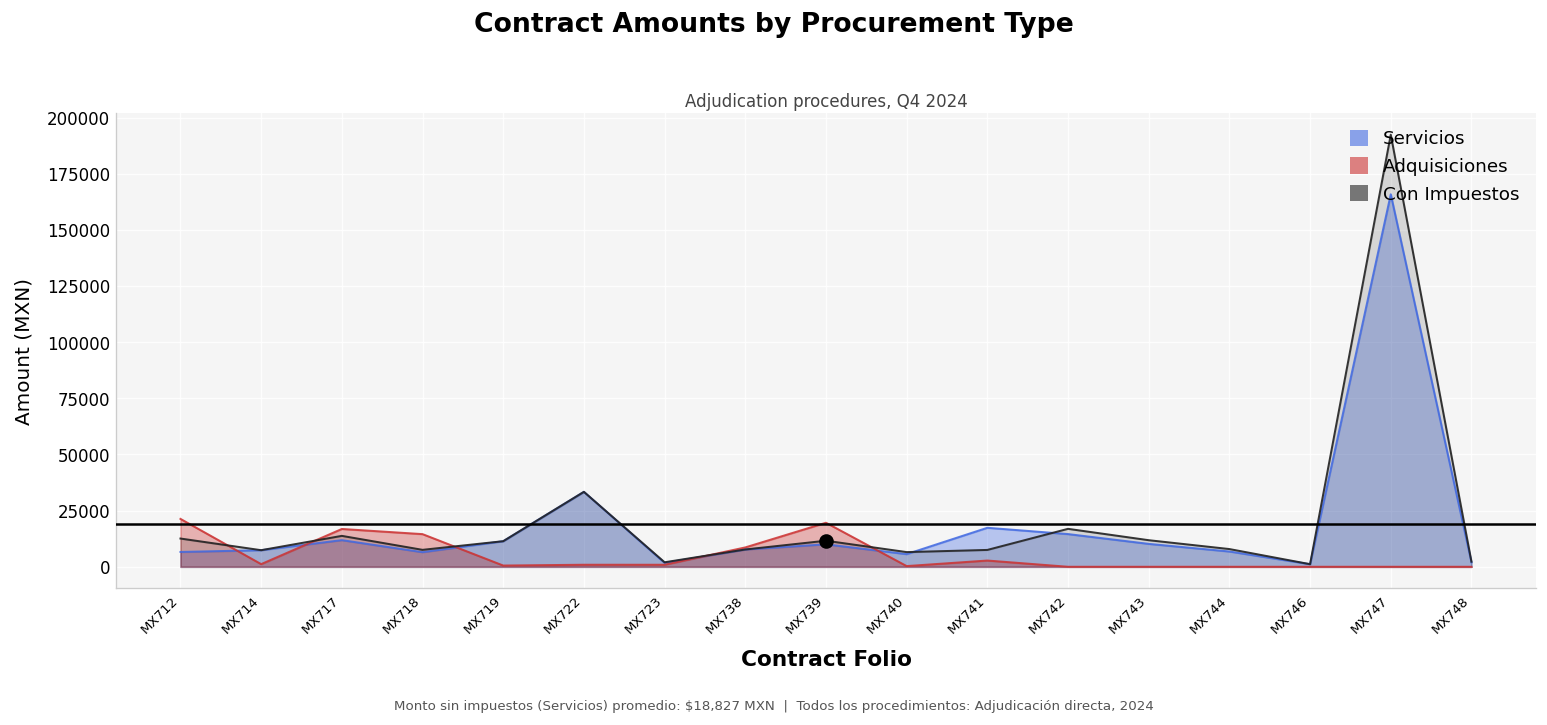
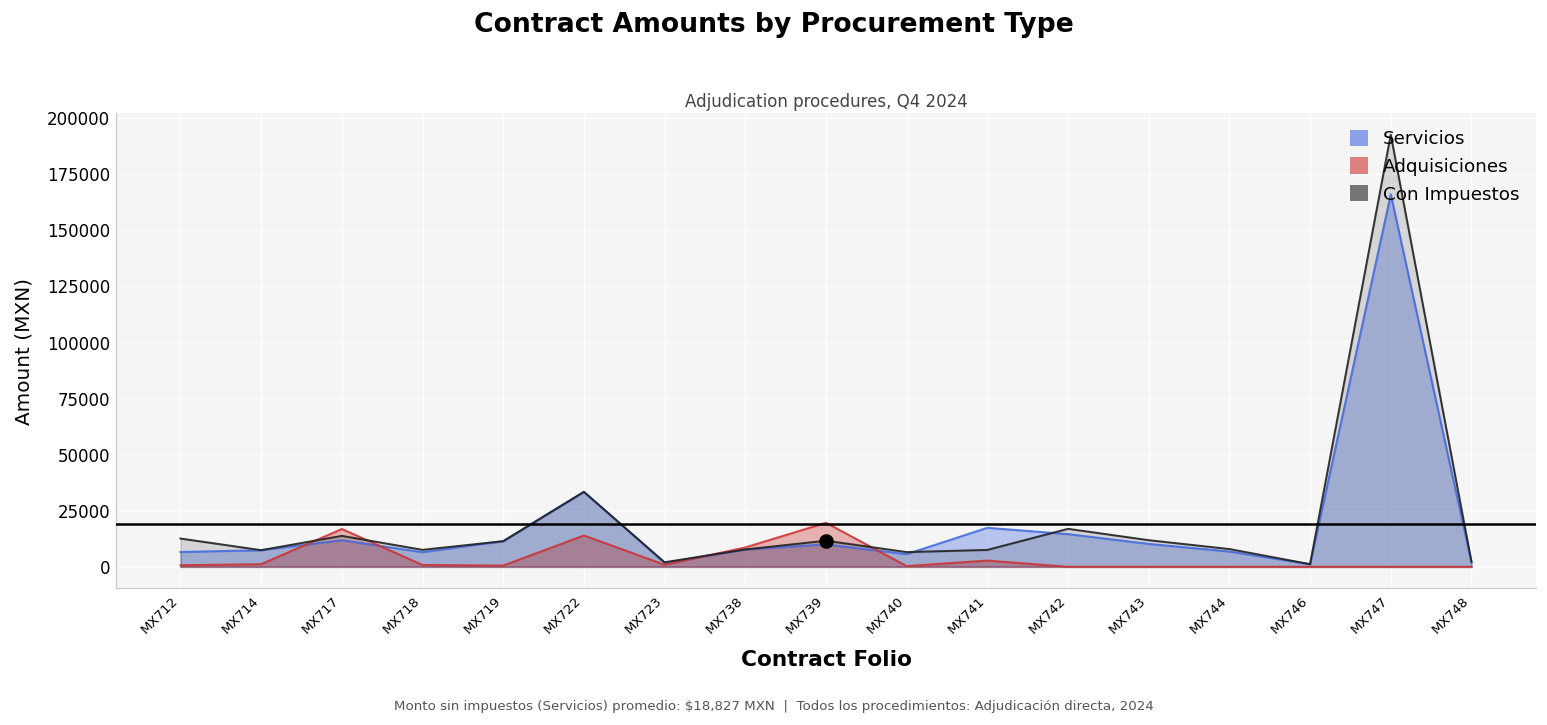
Adquisiciones, MX712: 21000 -> 1000
Adquisiciones, MX718: 15000 -> 1000
Adquisiciones, MX722: 1000 -> 14000
